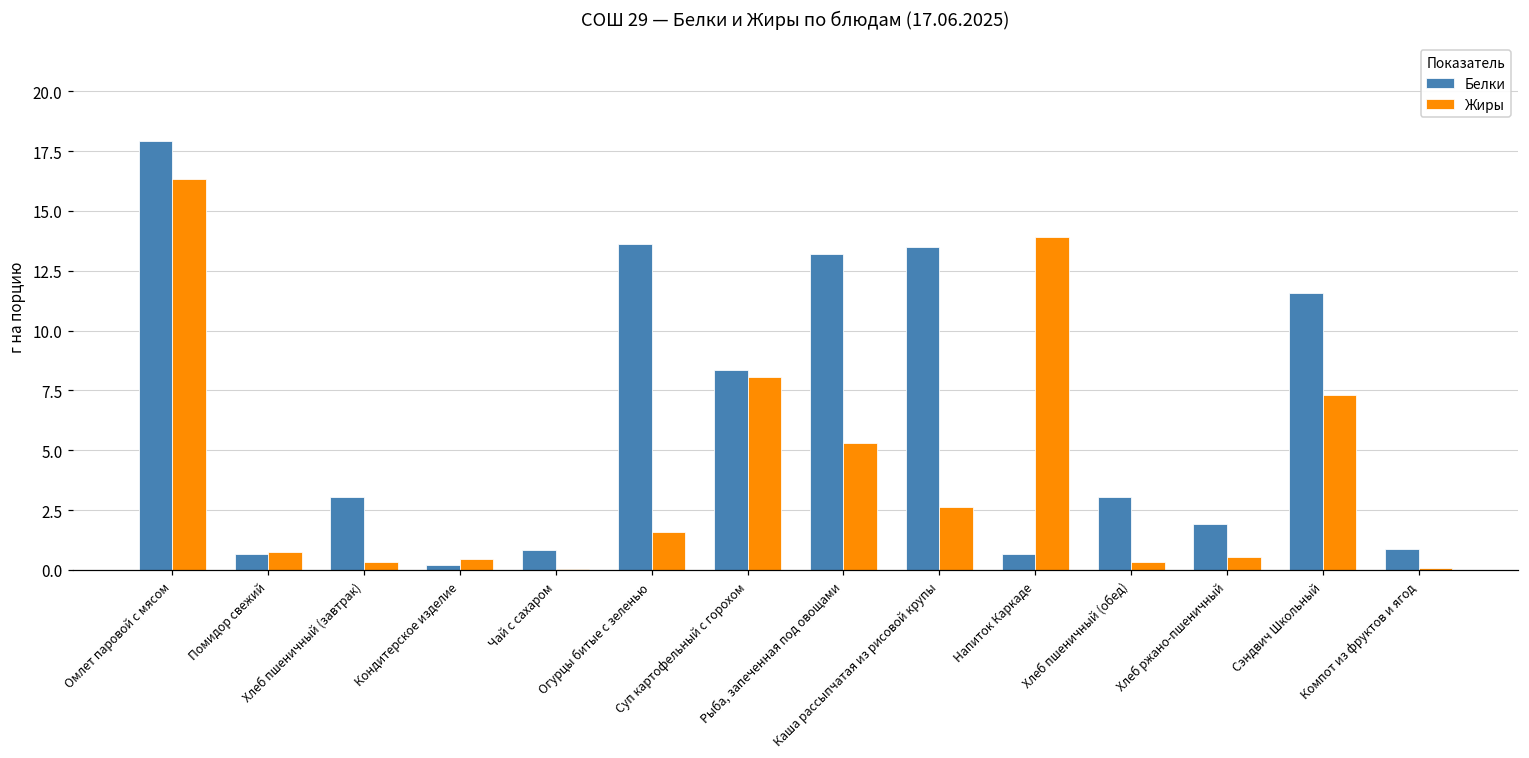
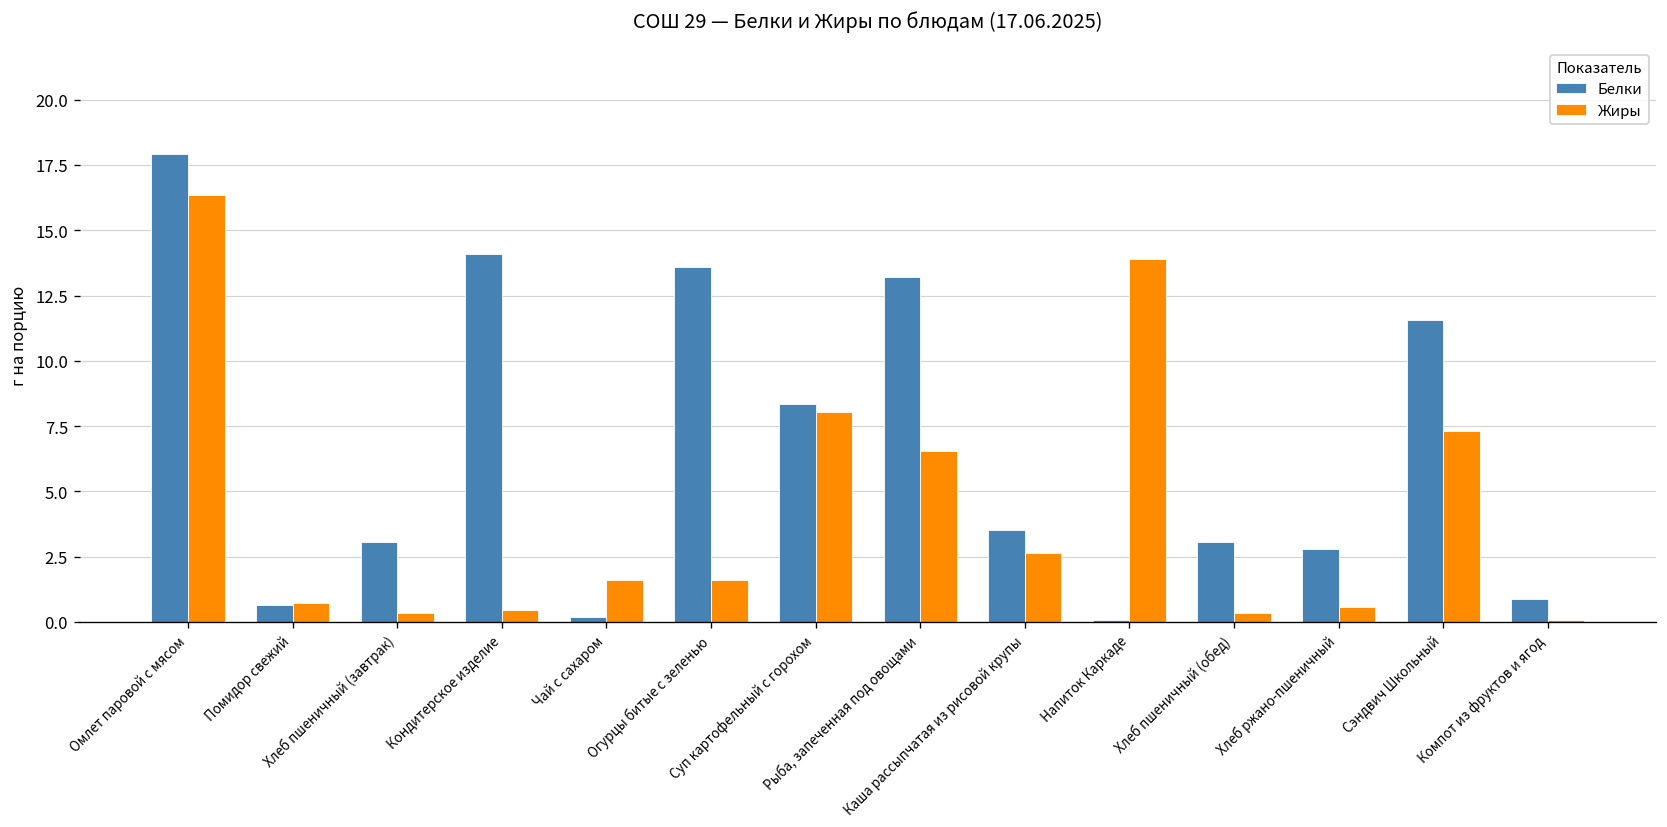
Белки, Кондитерское изделие: 0.2 -> 14.1
Белки, Чай с сахаром: 0.8 -> 0.2
Жиры, Чай с сахаром: 0.0 -> 1.6
Жиры, Рыба, запеченная под овощами: 5.3 -> 6.5
Белки, Каша рассыпчатая из рисовой крупы: 13.5 -> 3.5
Белки, Напиток Каркаде: 0.7 -> 0.1
Белки, Хлеб ржано-пшеничный: 1.9 -> 2.8
